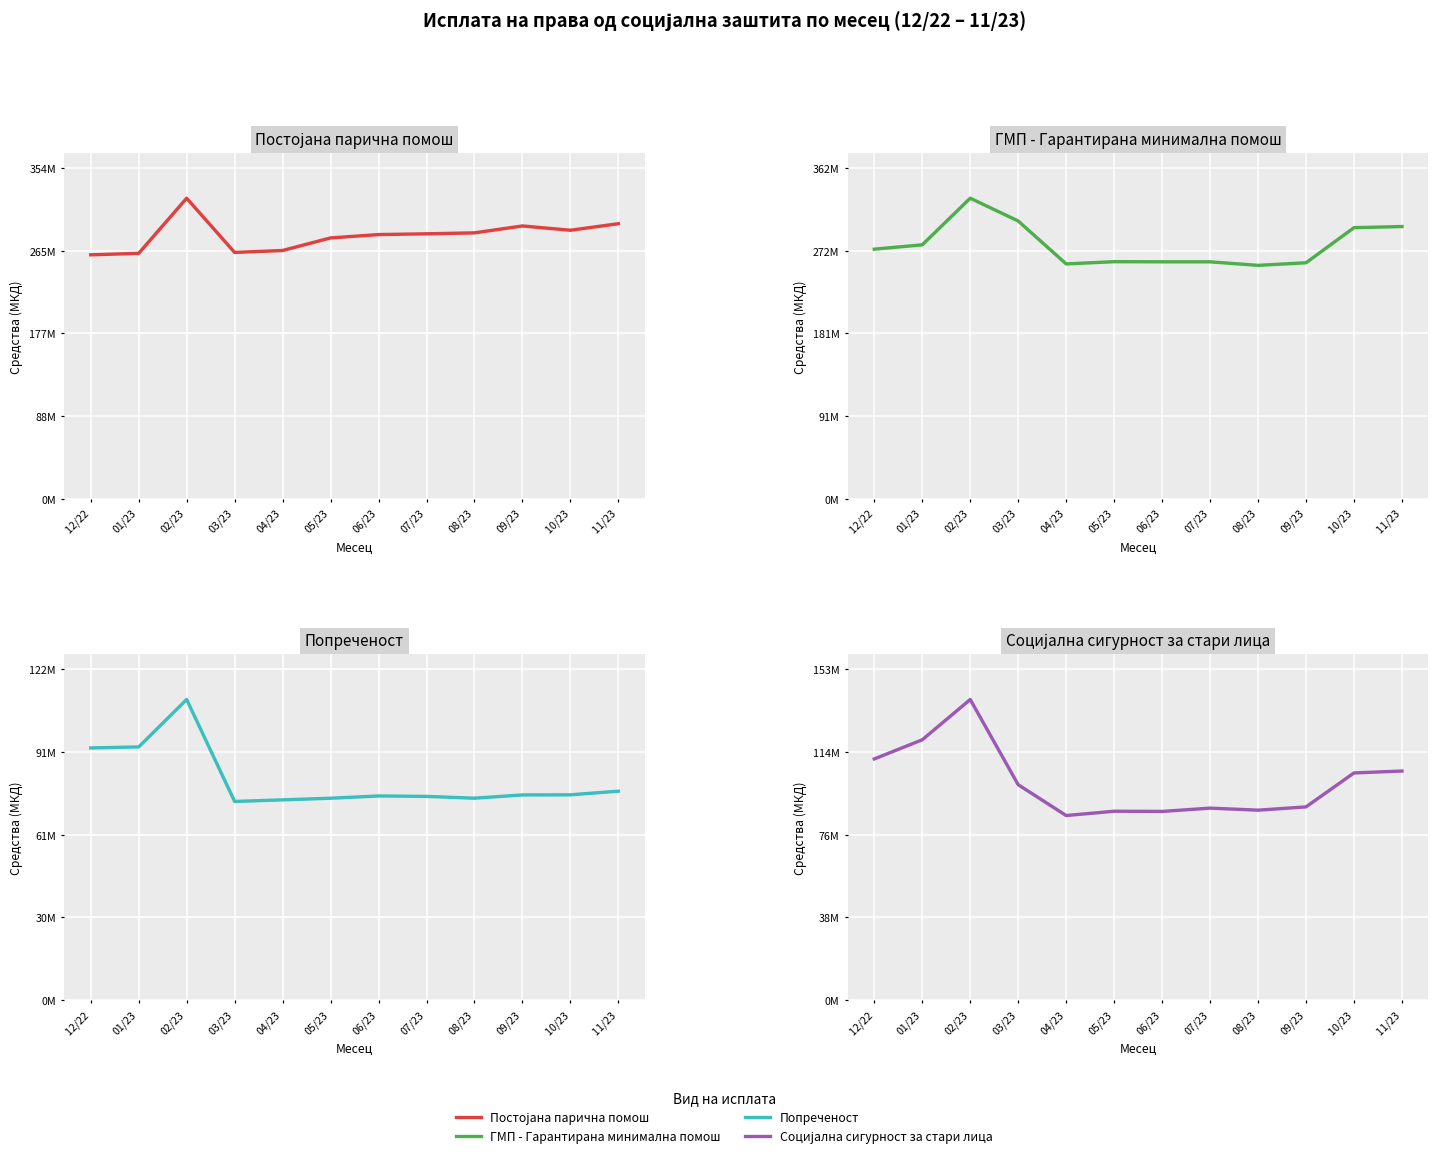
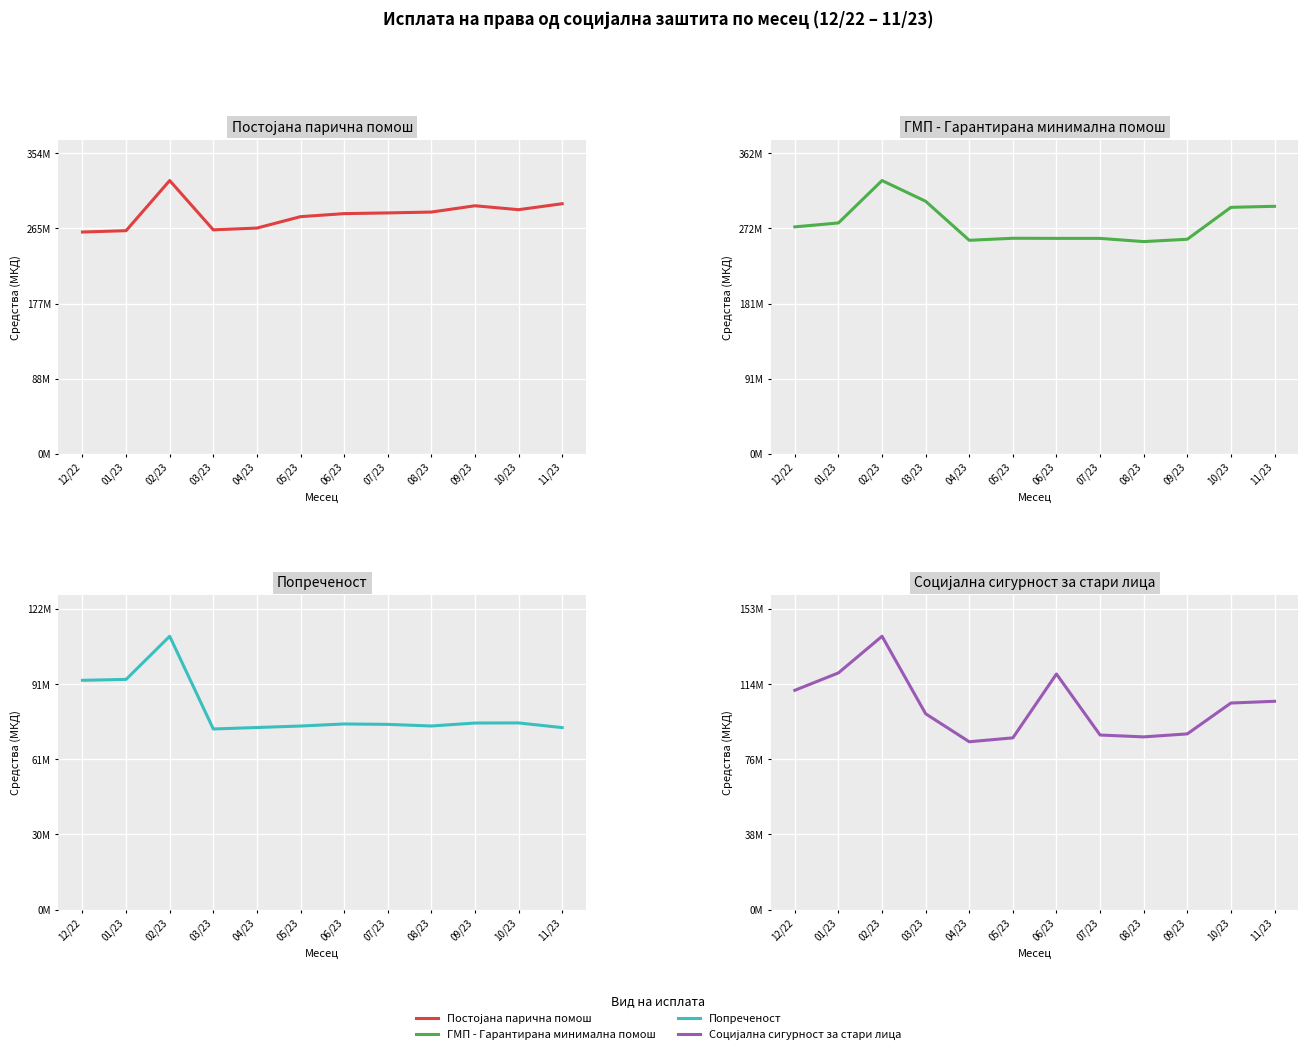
Попреченост, 11/23: 77000000 -> 74000000
Социјална сигурност за стари лица, 06/23: 87000000 -> 120000000
